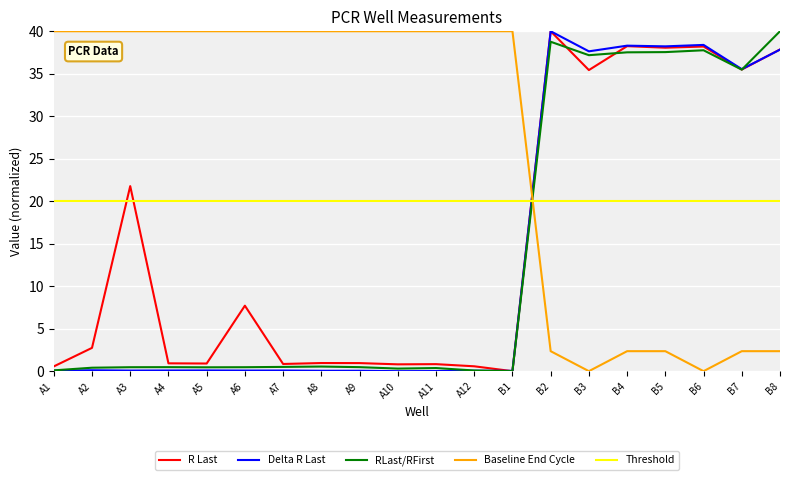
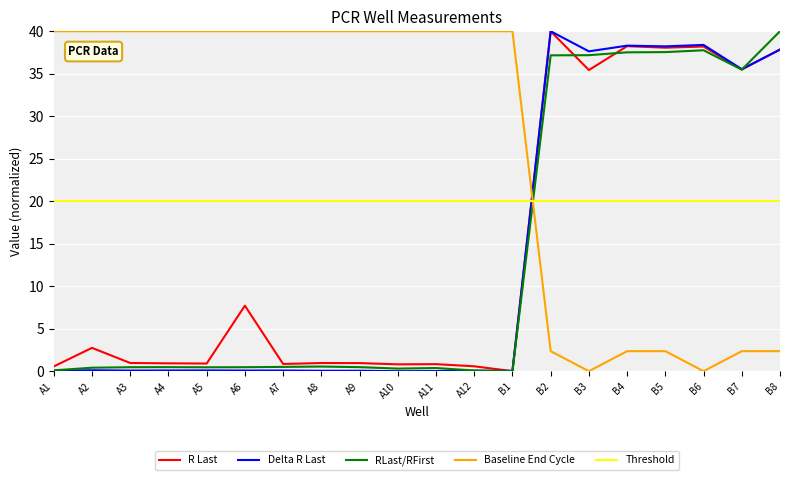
R Last, A3: 22 -> 1
RLast/RFirst, B2: 39 -> 37
